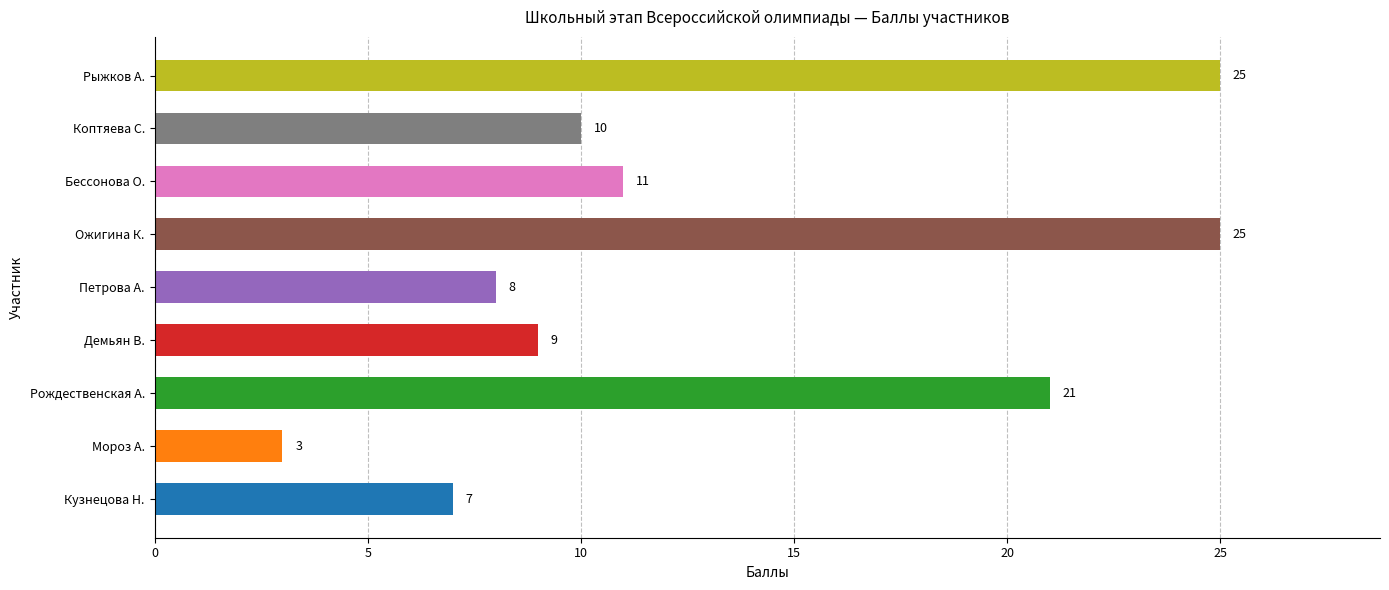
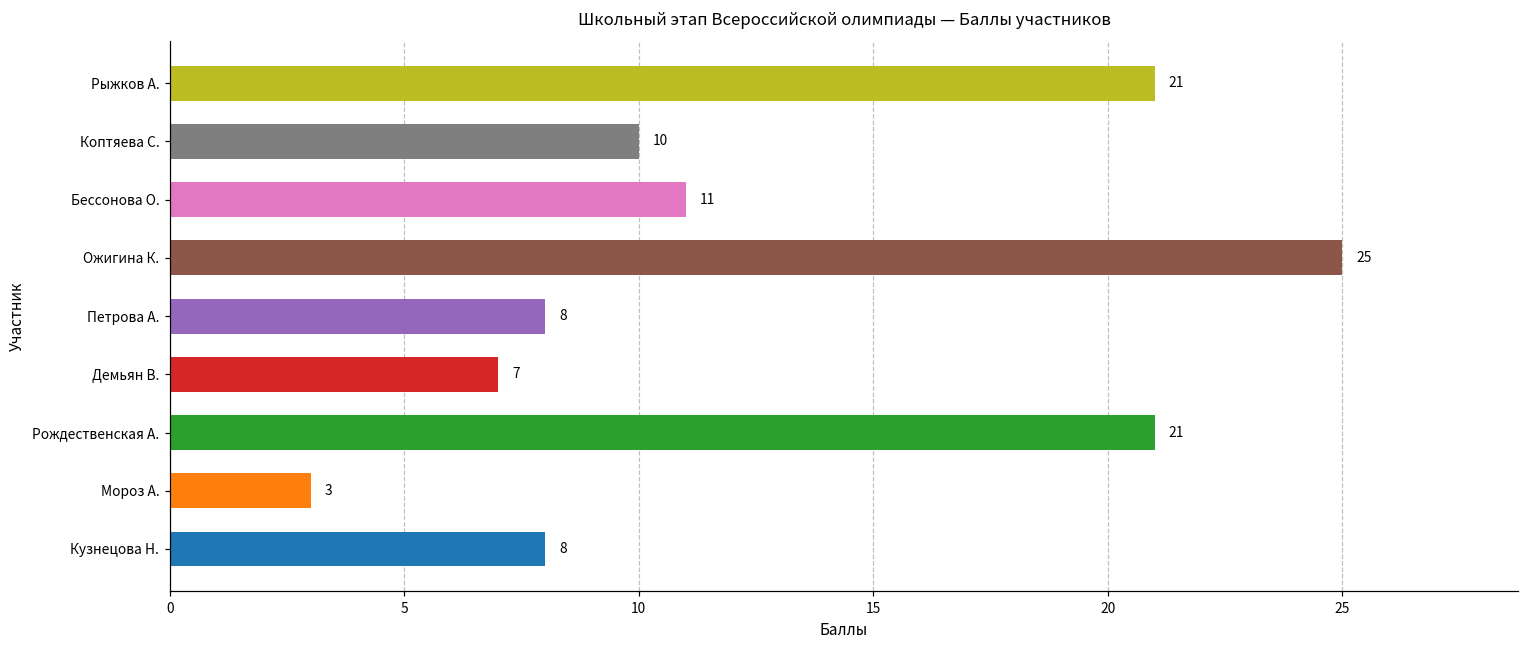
Рыжков А.: 25 -> 21
Демьян В.: 9 -> 7
Кузнецова Н.: 7 -> 8
